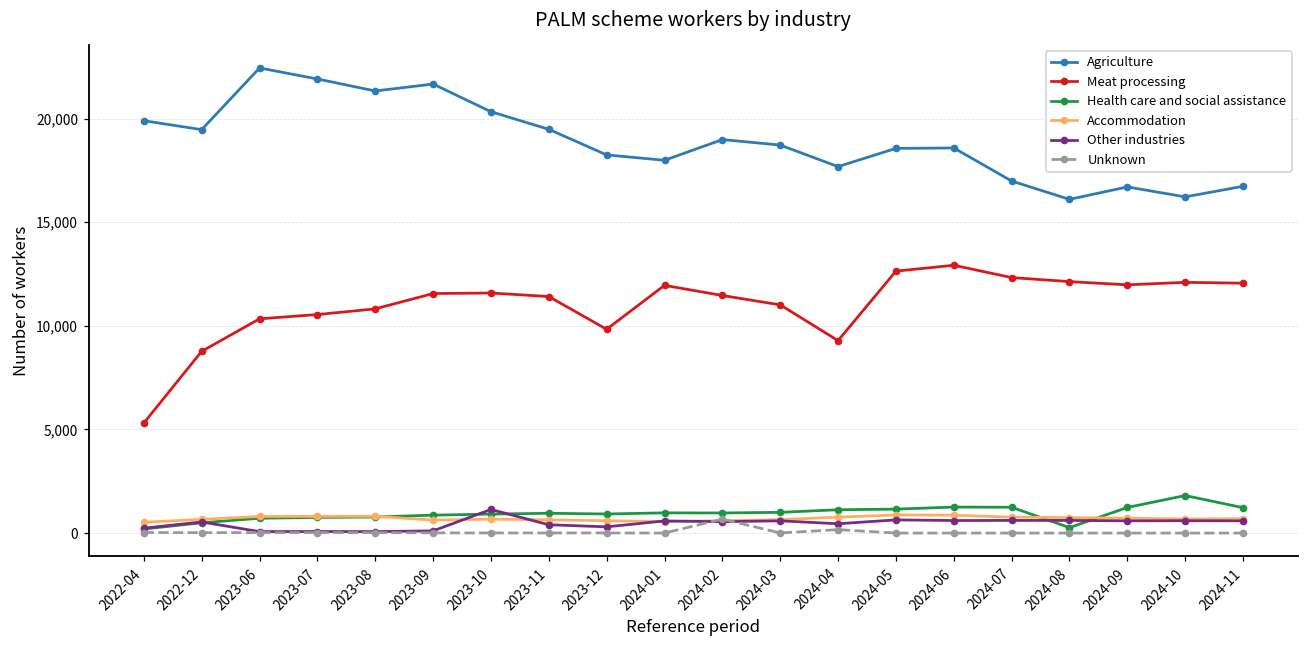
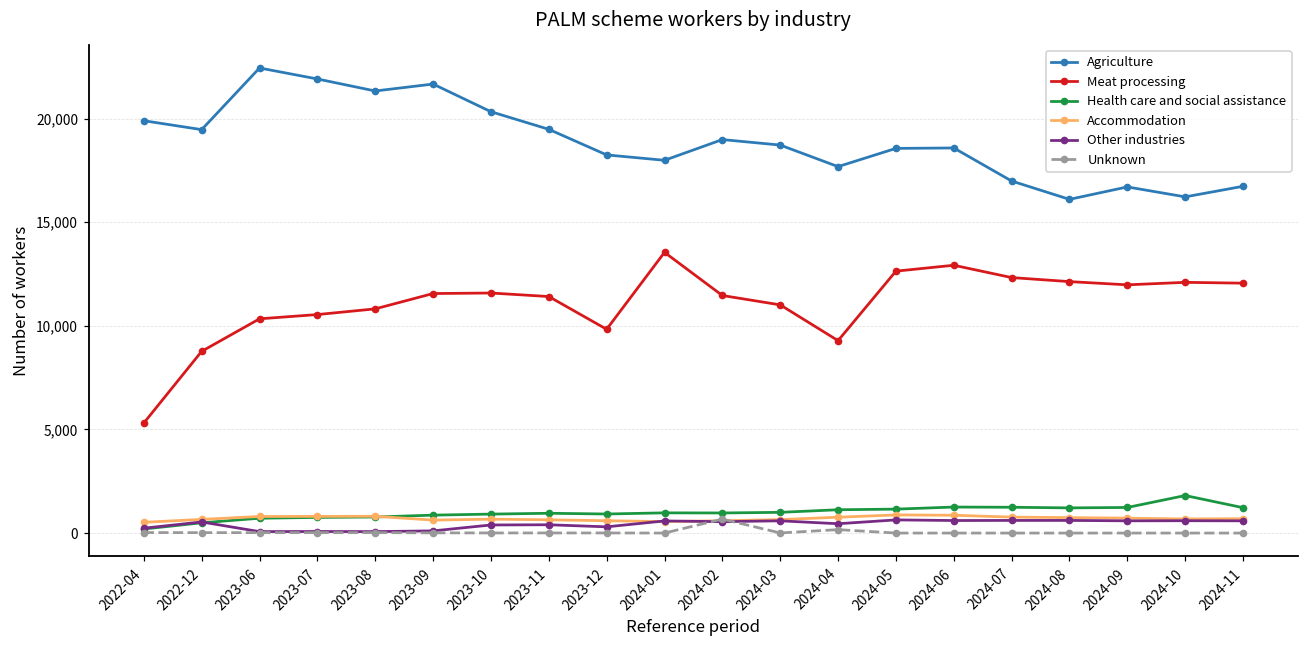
Other industries, 2023-10: 1,100 -> 400
Meat processing, 2024-01: 12,000 -> 13,500
Health care and social assistance, 2024-08: 300 -> 1,200
